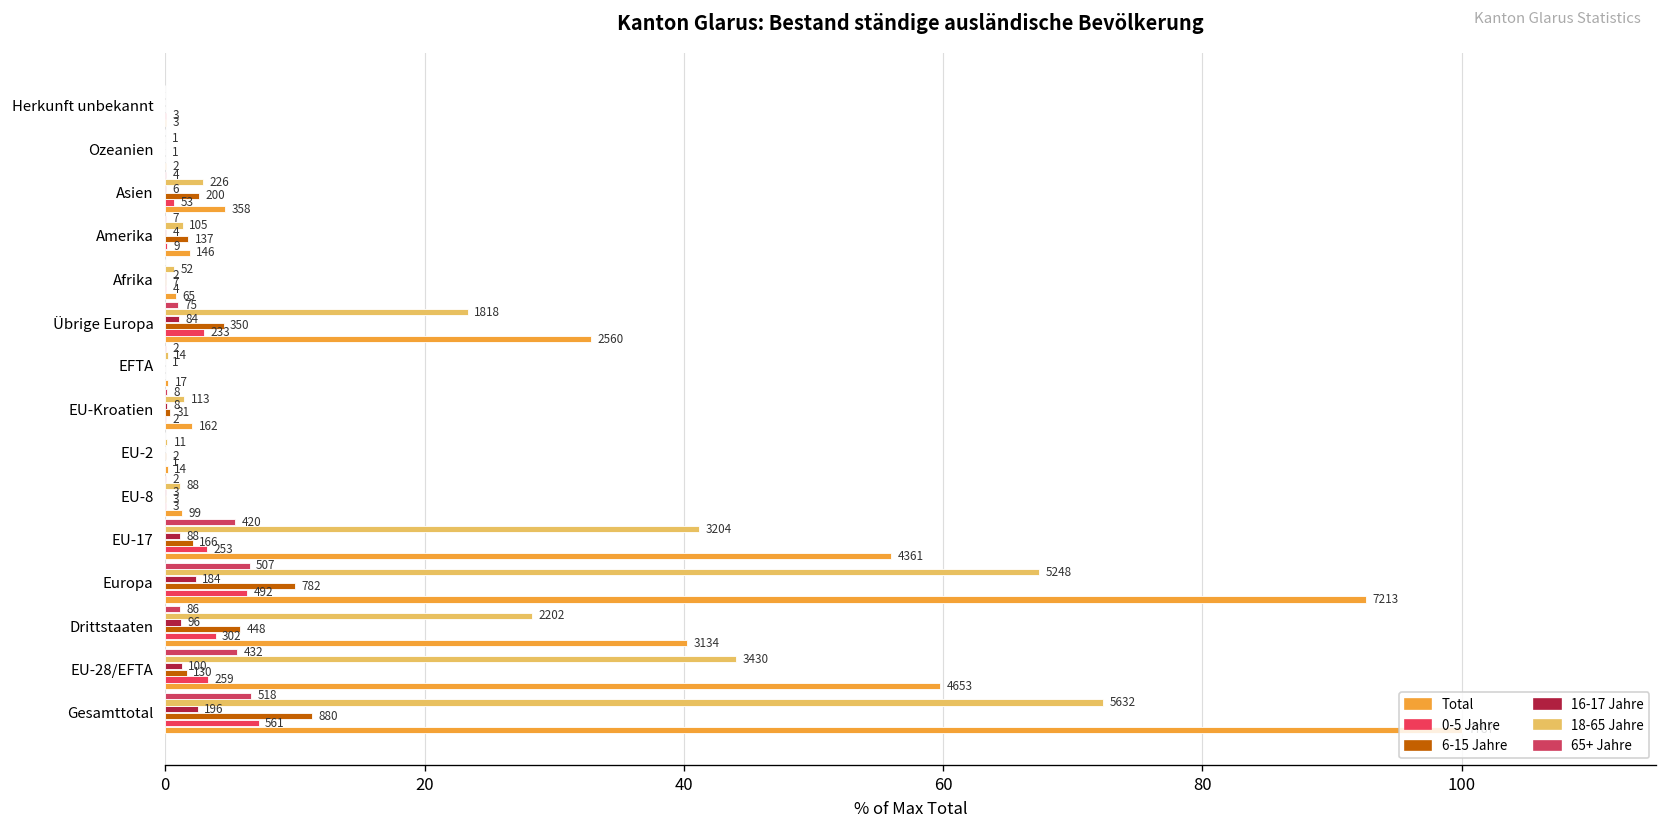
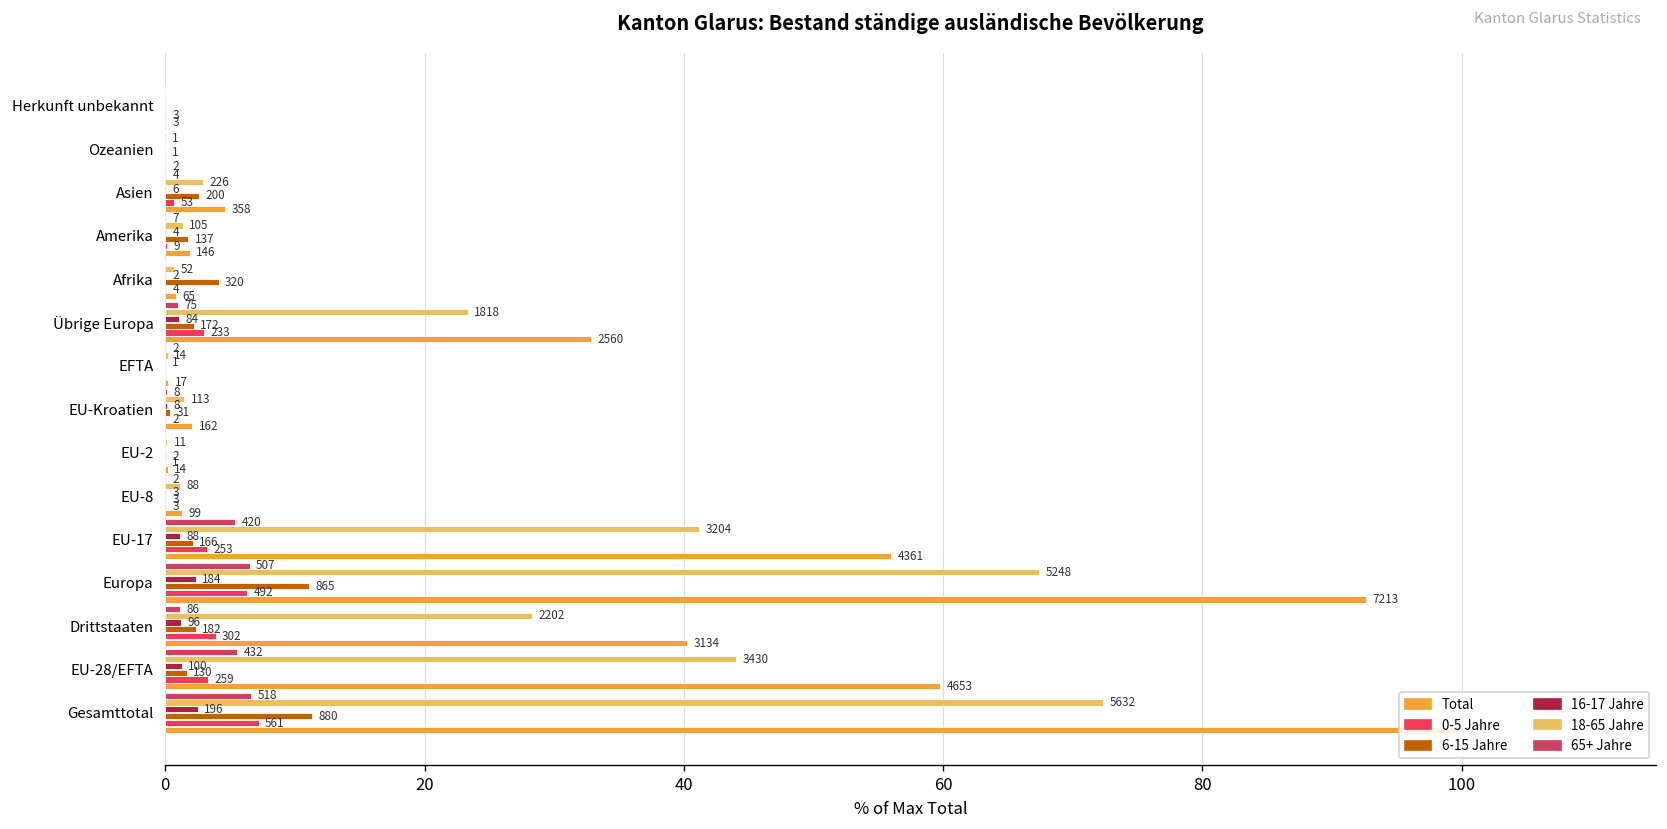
6-15 Jahre, Afrika: 7 -> 320
6-15 Jahre, Übrige Europa: 350 -> 172
6-15 Jahre, Europa: 782 -> 865
6-15 Jahre, Drittstaaten: 448 -> 182
